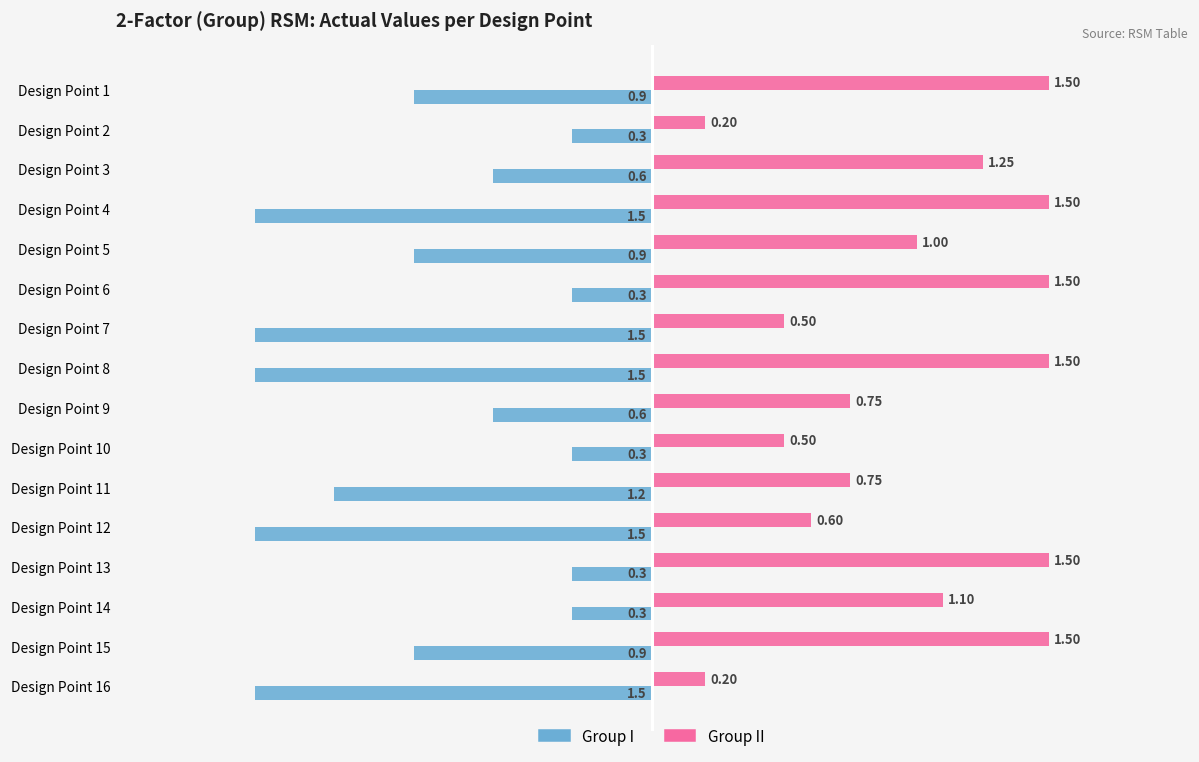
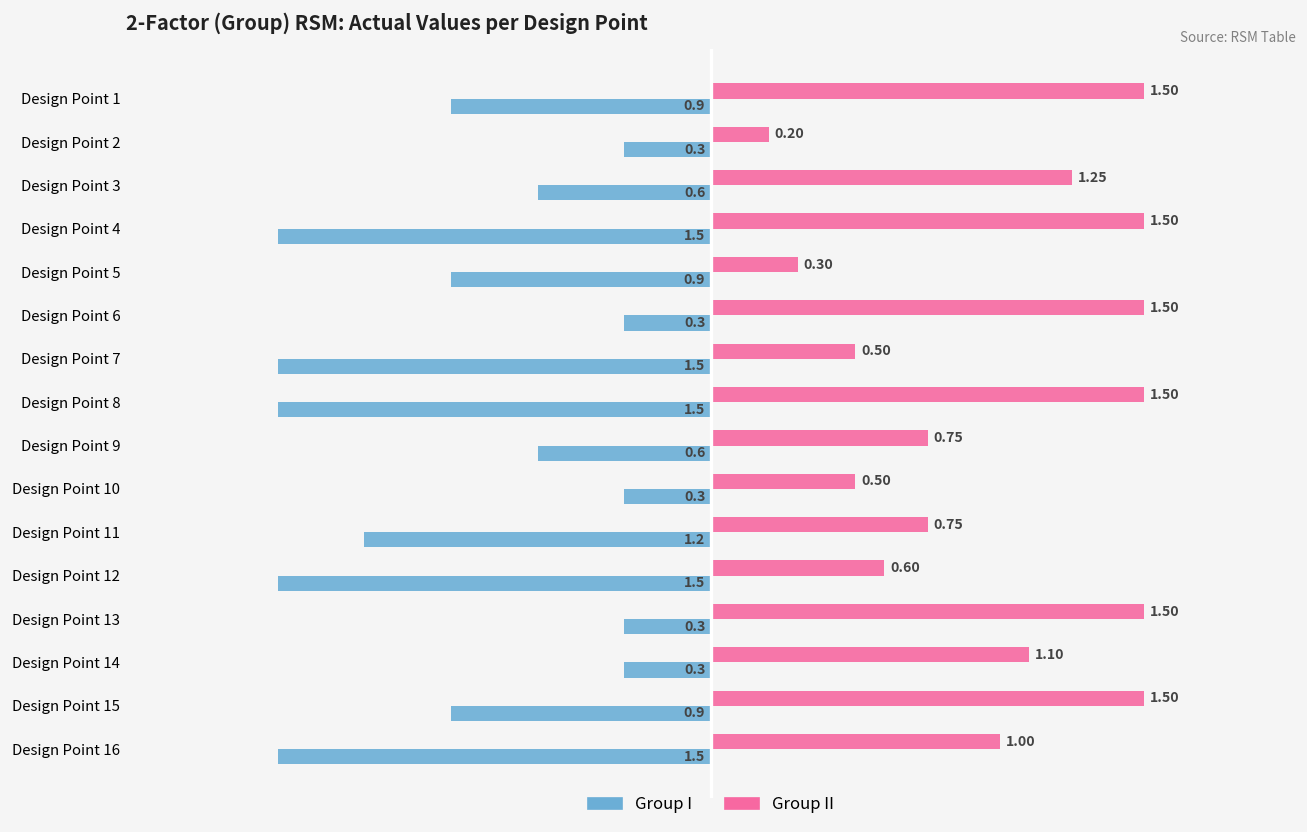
Group II, Design Point 5: 1.00 -> 0.30
Group II, Design Point 16: 0.20 -> 1.00
